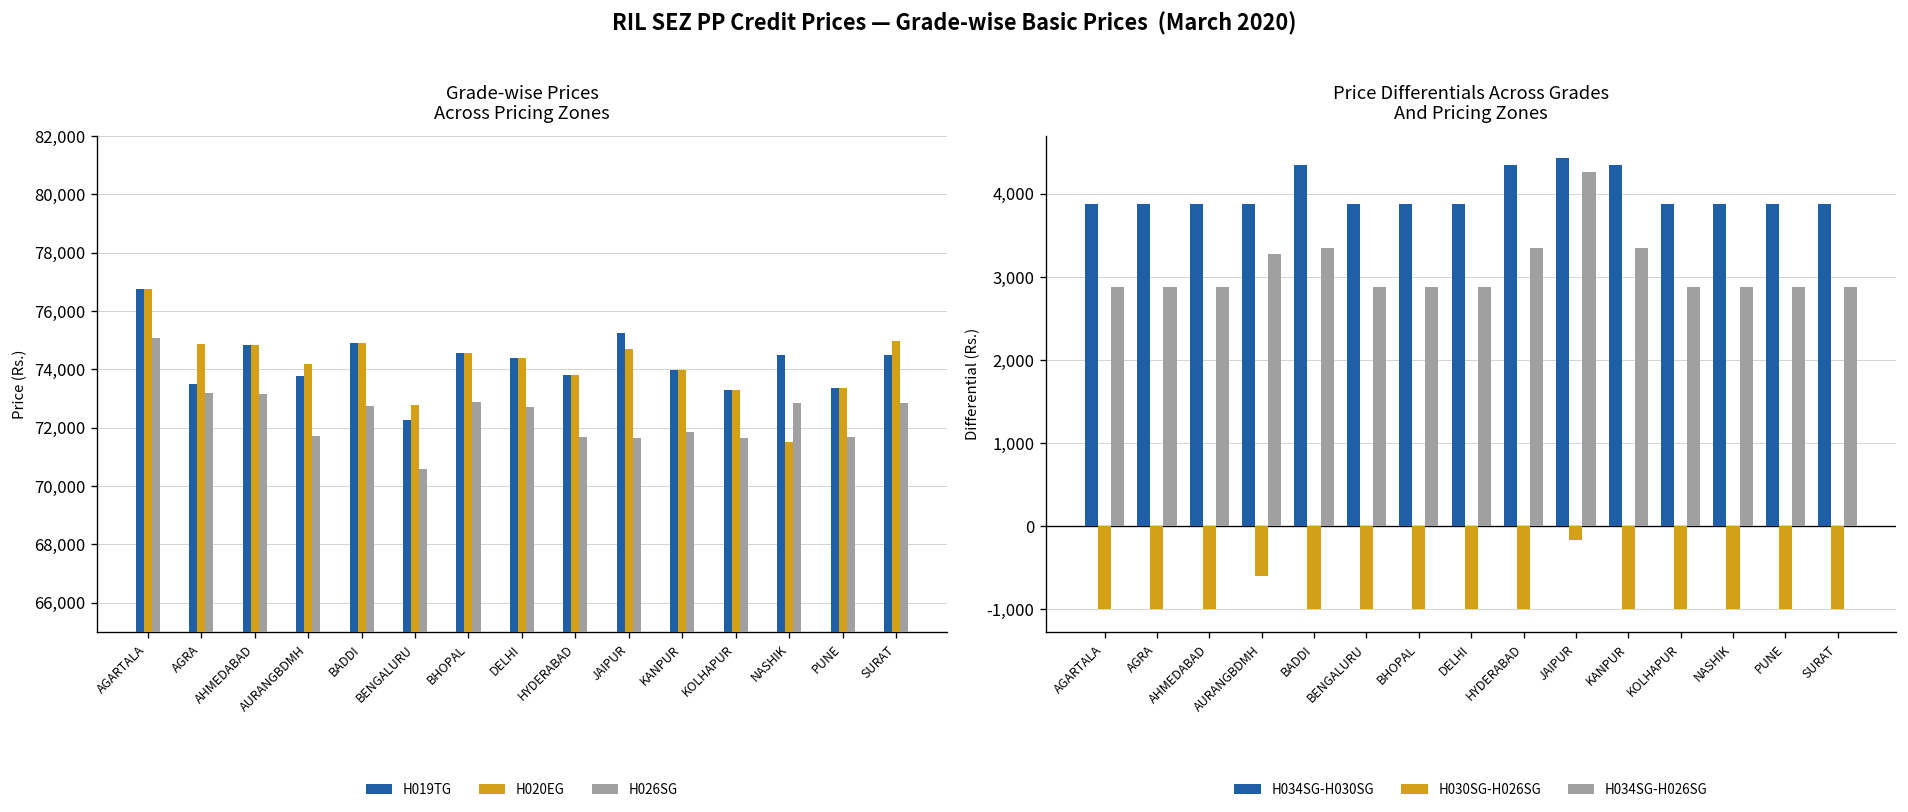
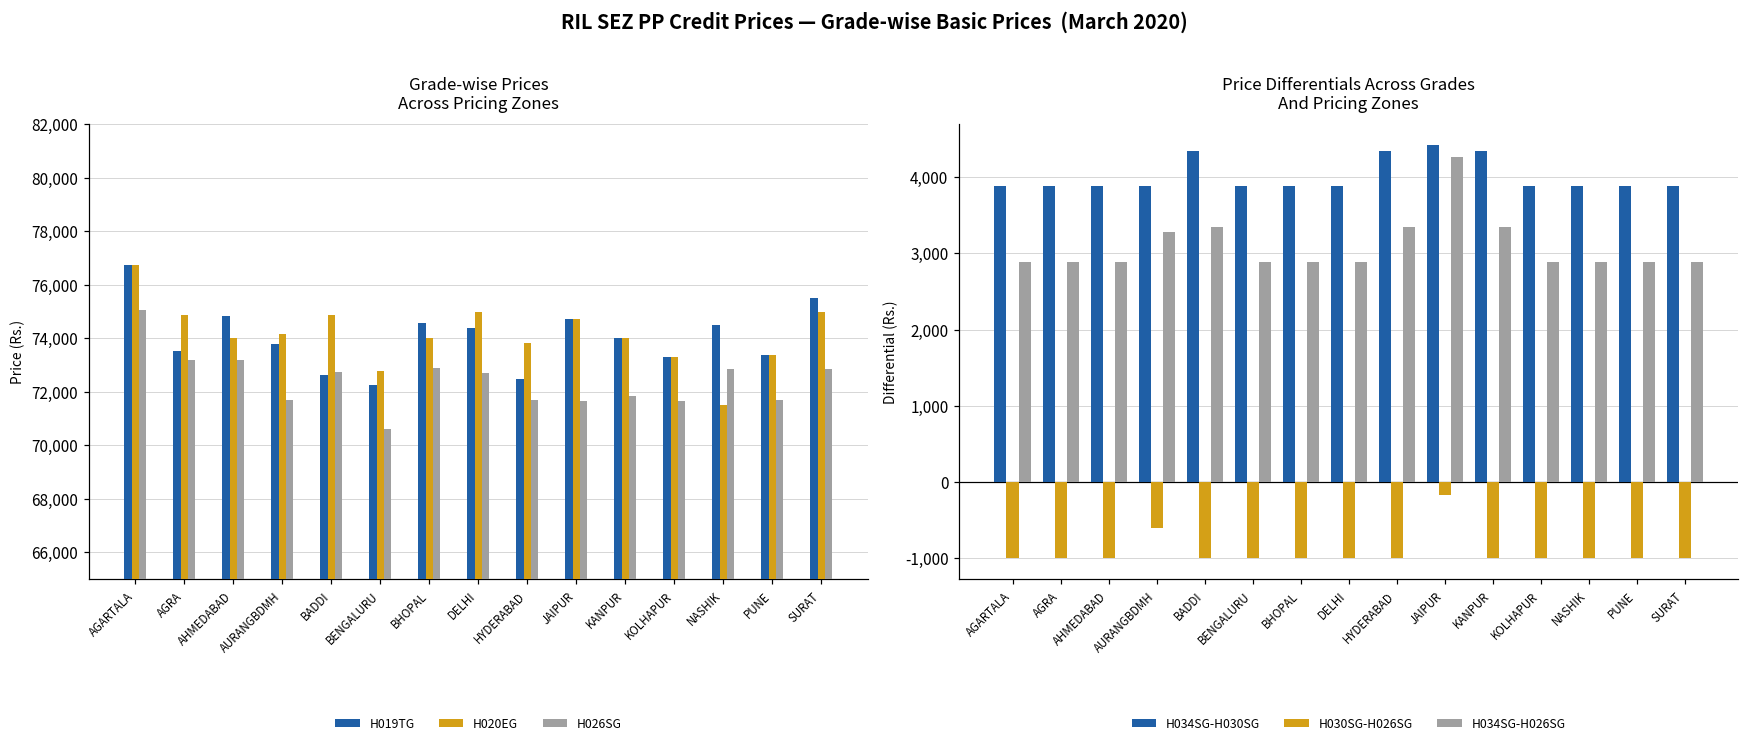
Grade-wise Prices Across Pricing Zones, H020EG, AHMEDABAD: 74,800 -> 74,000
Grade-wise Prices Across Pricing Zones, H019TG, BADDI: 74,900 -> 72,600
Grade-wise Prices Across Pricing Zones, H020EG, BHOPAL: 74,600 -> 74,000
Grade-wise Prices Across Pricing Zones, H020EG, DELHI: 74,400 -> 75,000
Grade-wise Prices Across Pricing Zones, H019TG, HYDERABAD: 73,800 -> 72,500
Grade-wise Prices Across Pricing Zones, H019TG, JAIPUR: 75,200 -> 74,700
Grade-wise Prices Across Pricing Zones, H019TG, SURAT: 74,500 -> 75,500
